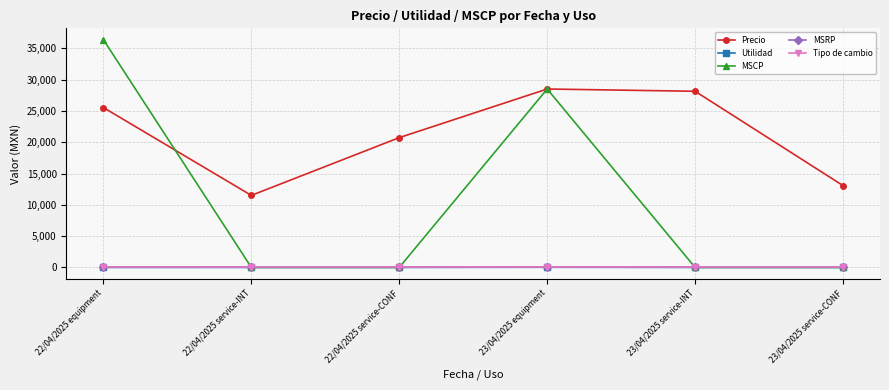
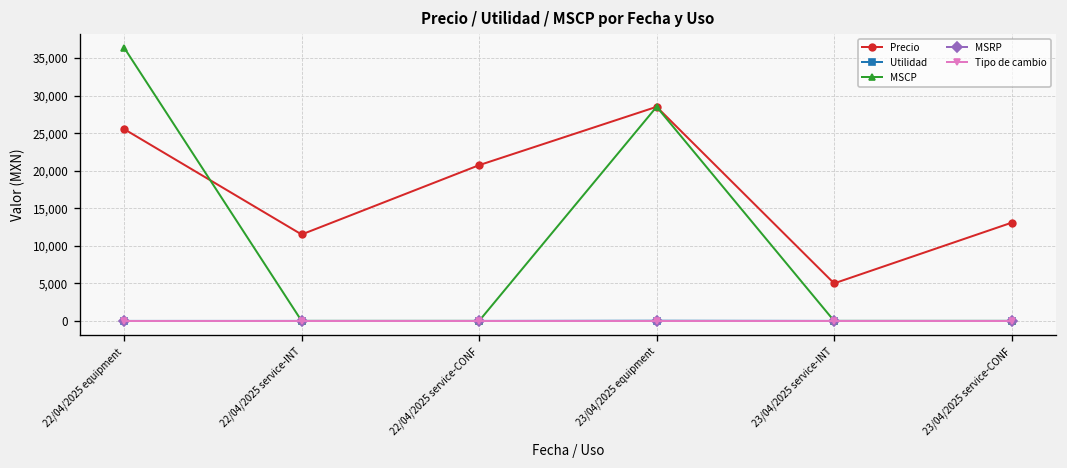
Precio, 23/04/2025 service-INT: 28,000 -> 5,000
